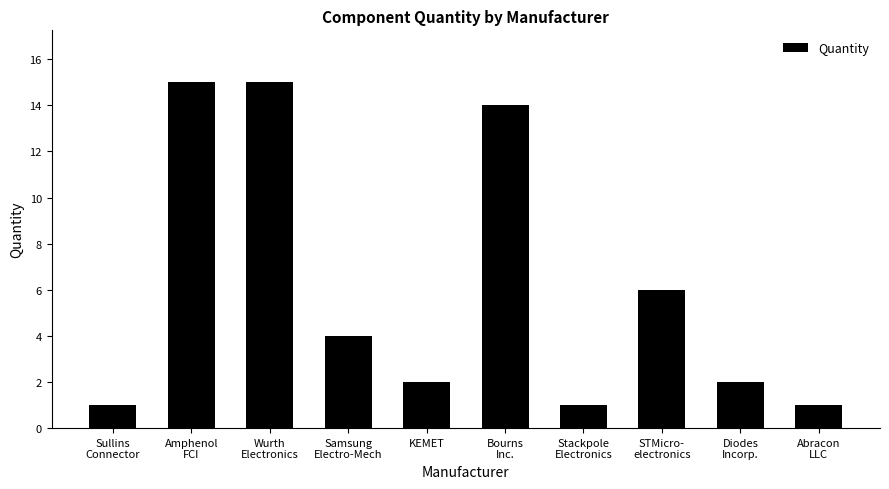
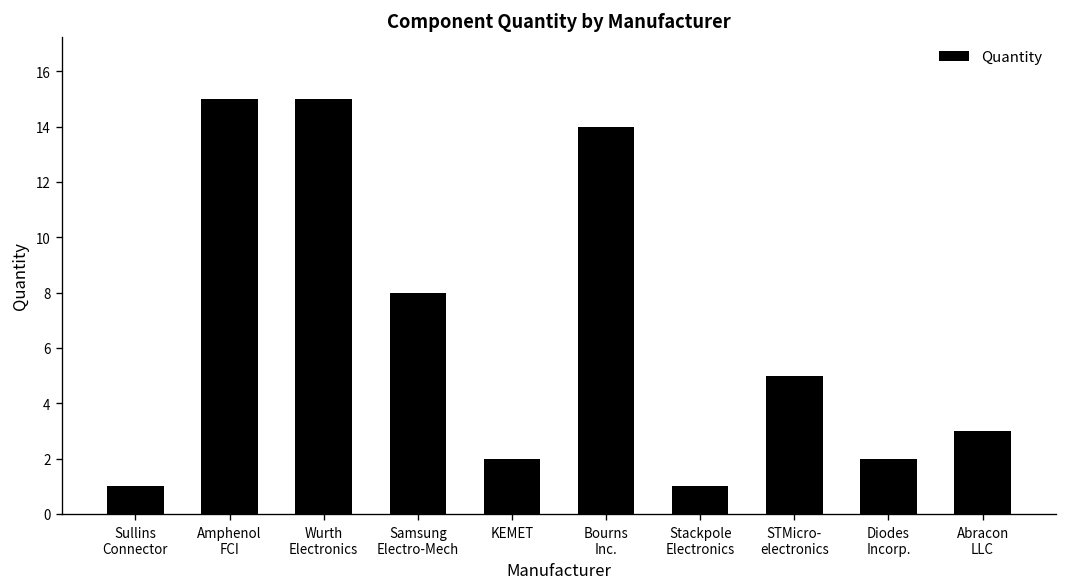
Samsung Electro-Mech: 4 -> 8
STMicro- electronics: 6 -> 5
Abracon LLC: 1 -> 3
